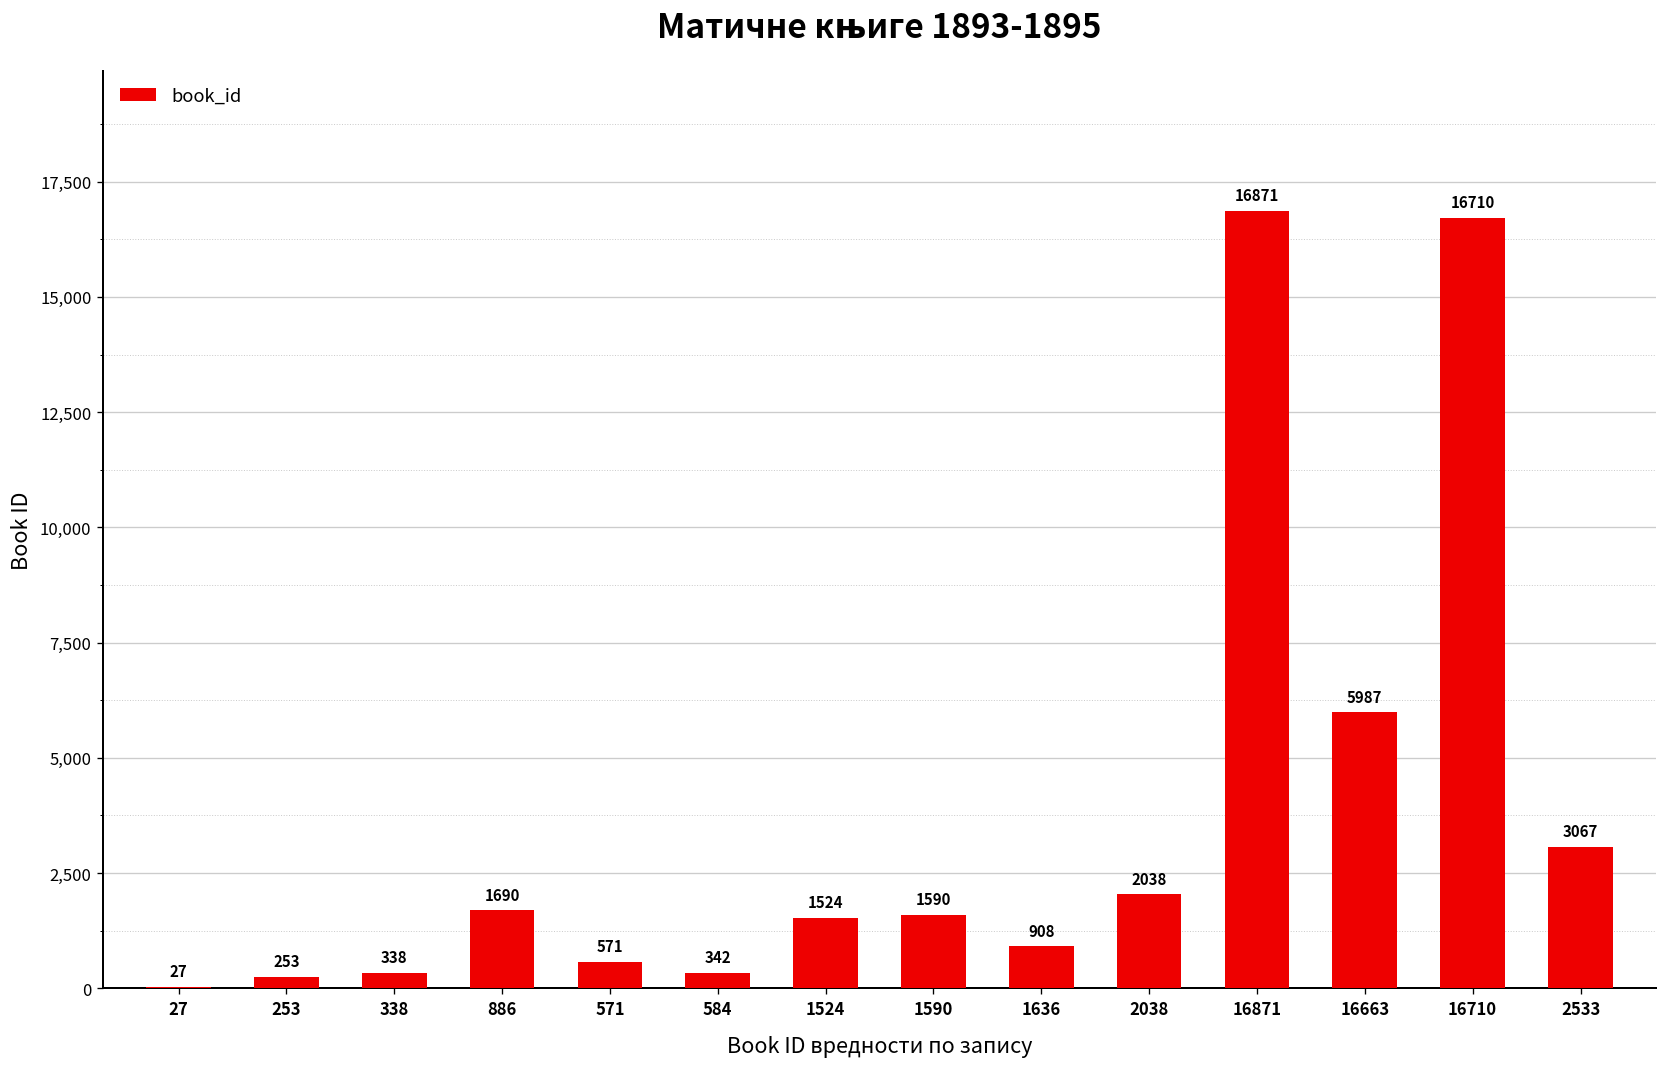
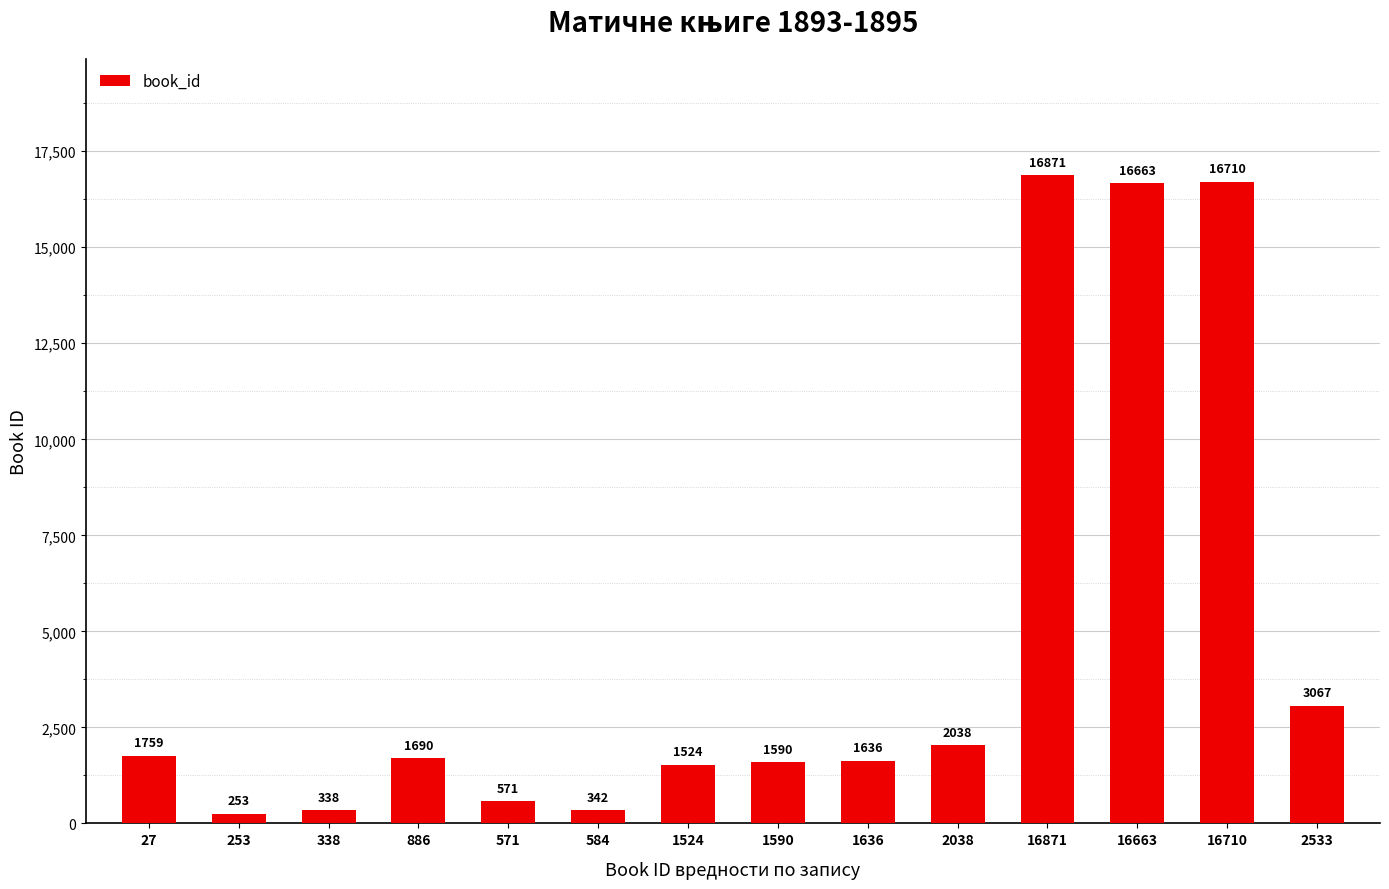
27: 27 -> 1759
1636: 908 -> 1636
16663: 5987 -> 16663
